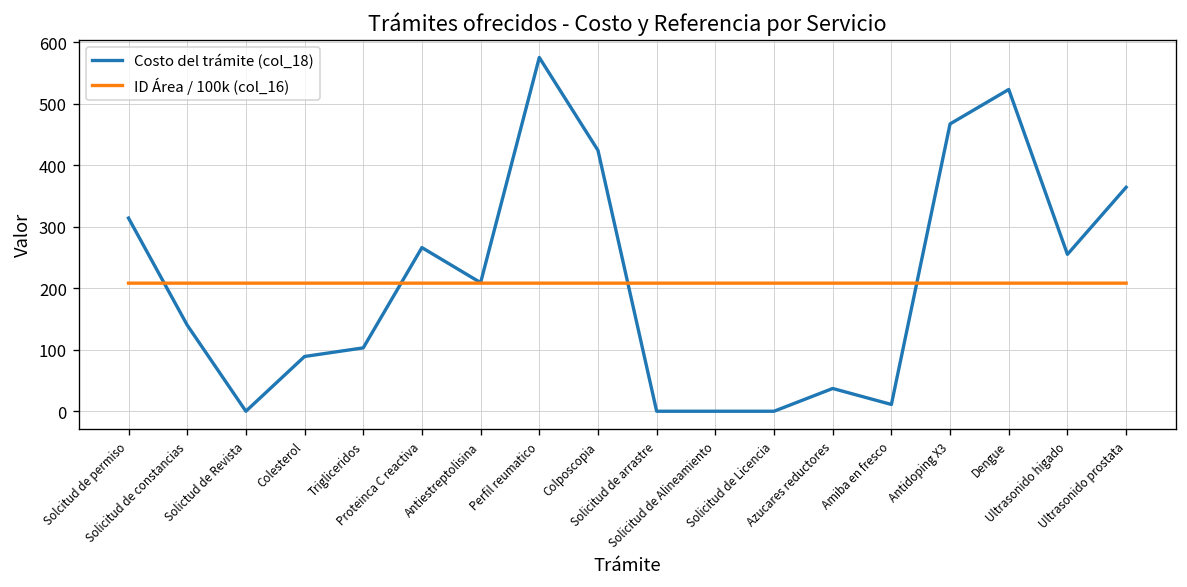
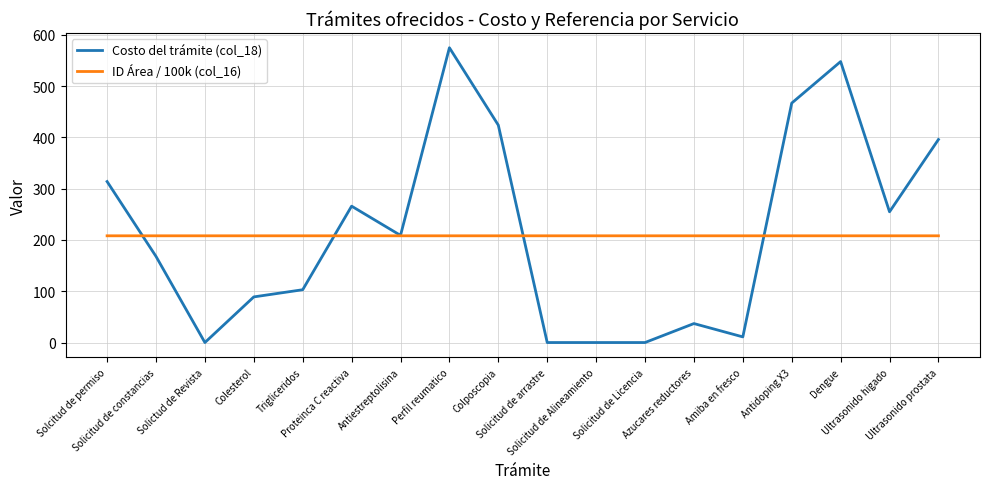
Costo del trámite (col_18), Solicitud de constancias: 140 -> 170
Costo del trámite (col_18), Dengue: 520 -> 550
Costo del trámite (col_18), Ultrasonido prostata: 360 -> 400
